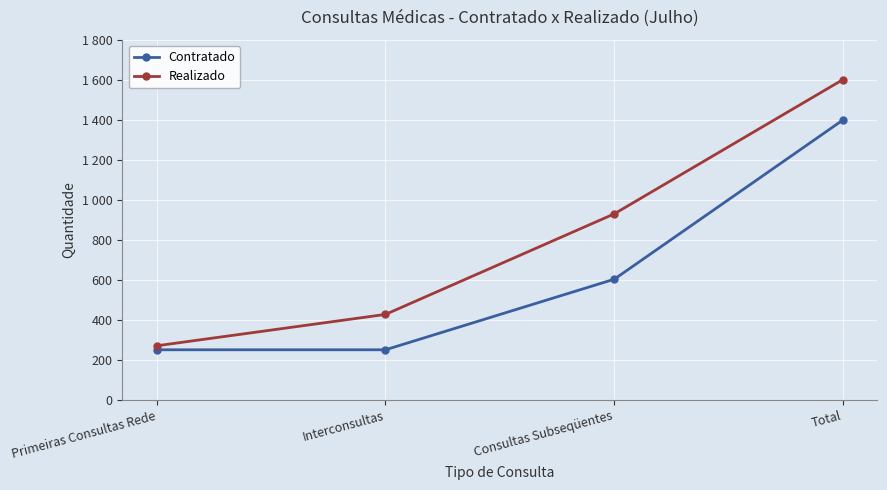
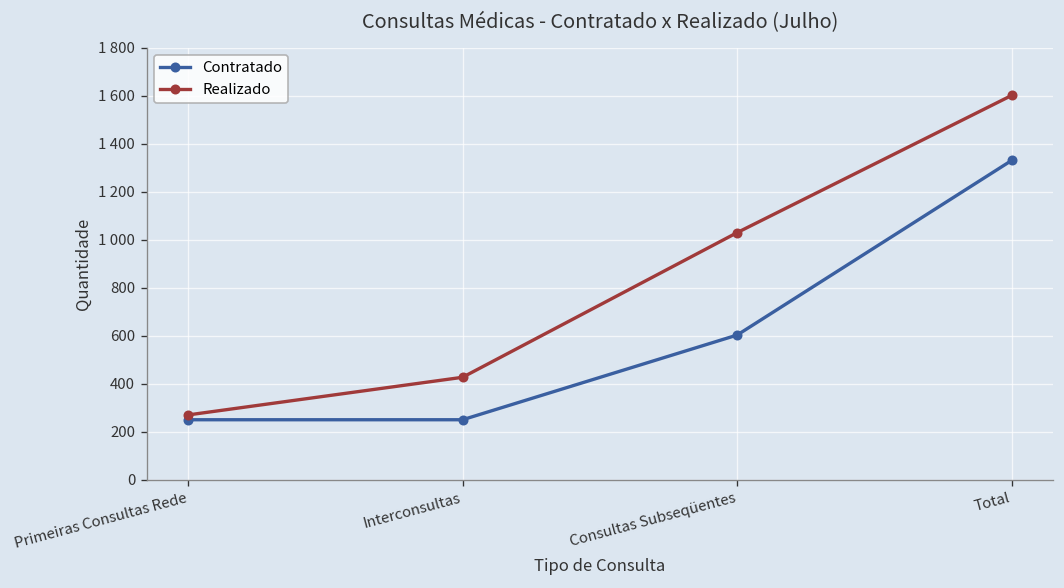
Realizado, Consultas Subseqüentes: 930 -> 1030
Contratado, Total: 1400 -> 1330
